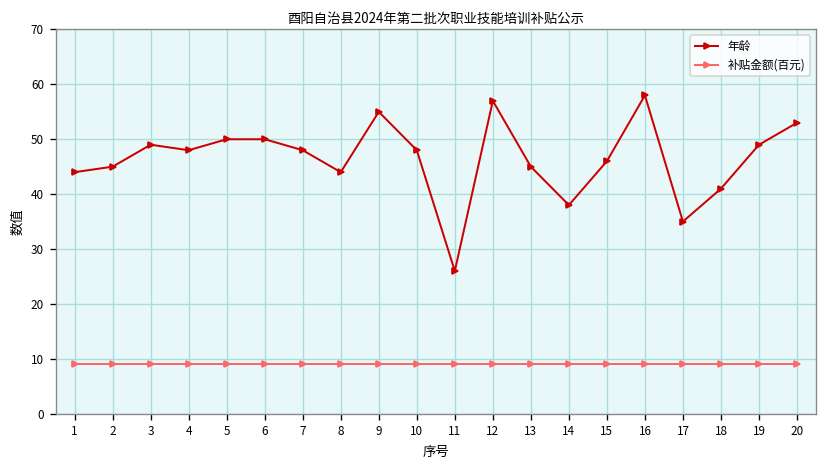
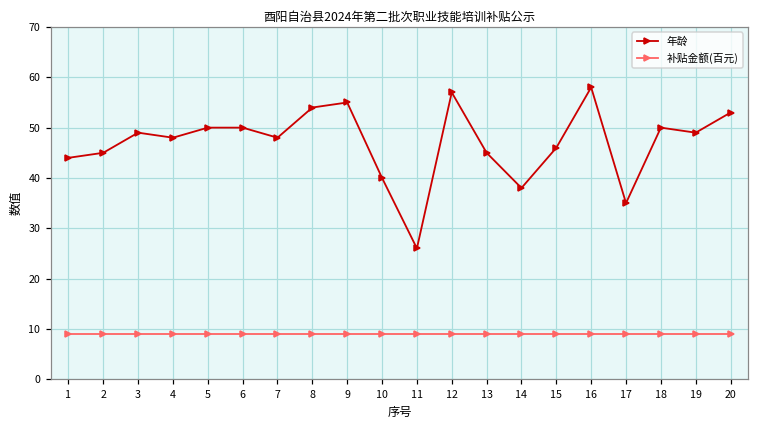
年龄, 8: 44 -> 54
年龄, 10: 48 -> 40
年龄, 18: 41 -> 50
